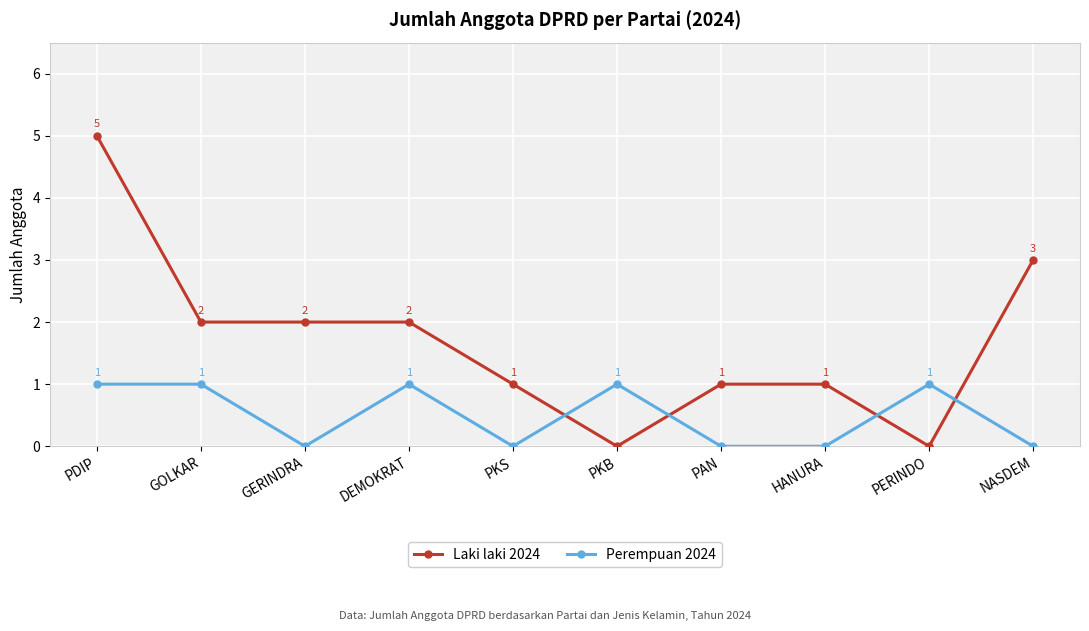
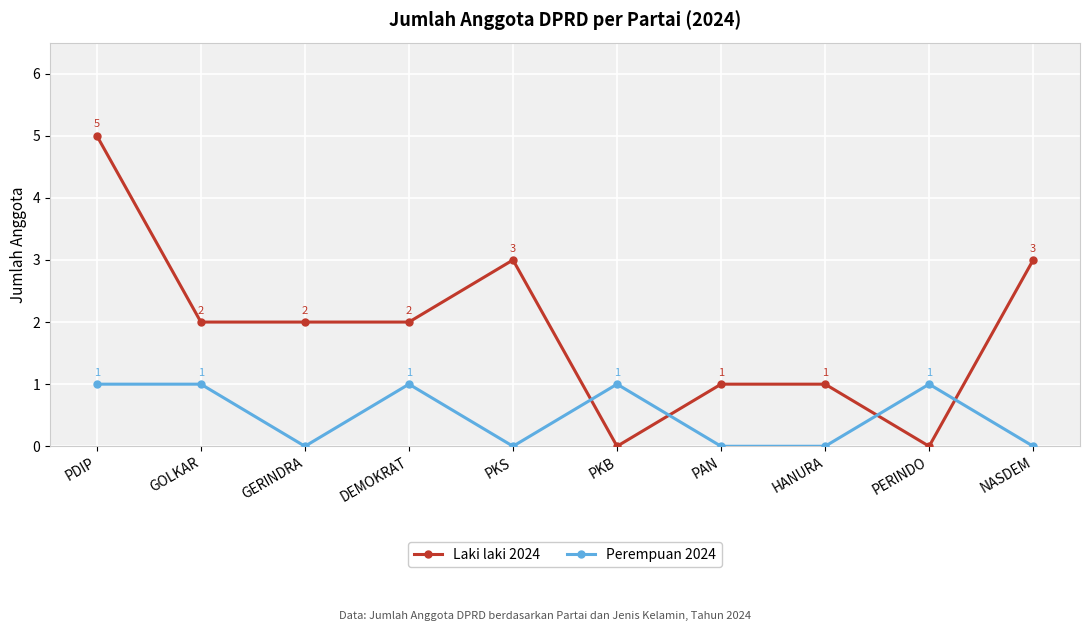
Laki laki 2024, PKS: 1 -> 3
